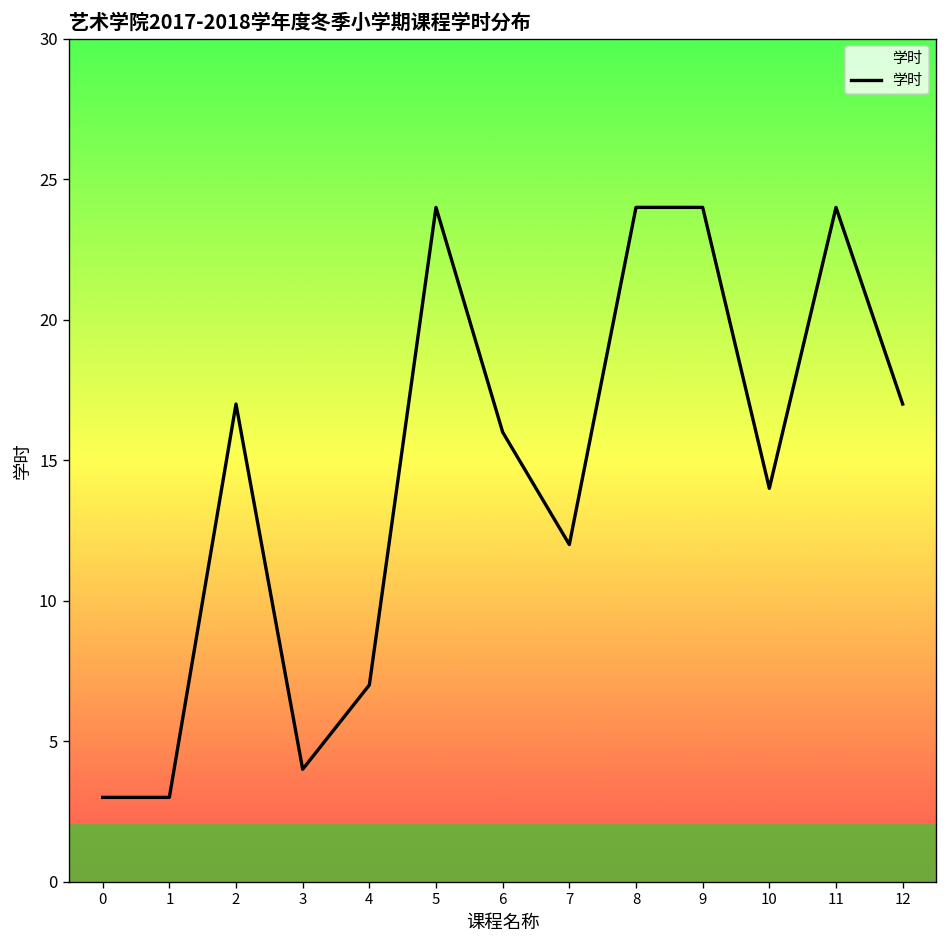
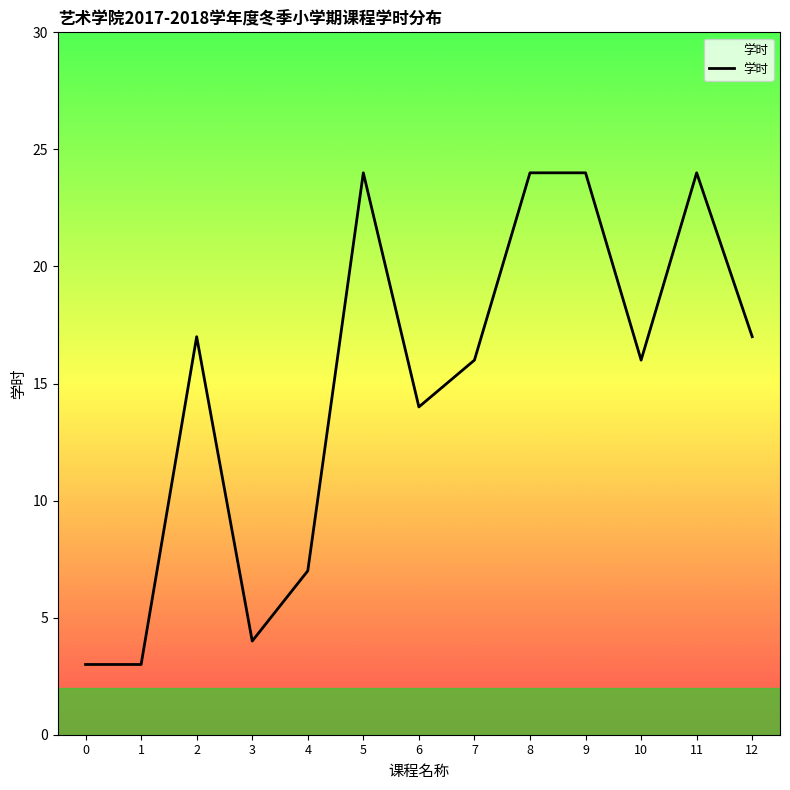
6: 16 -> 14
7: 12 -> 16
10: 14 -> 16
